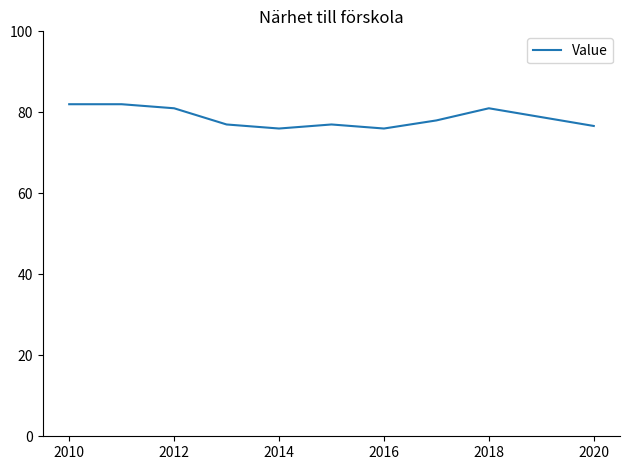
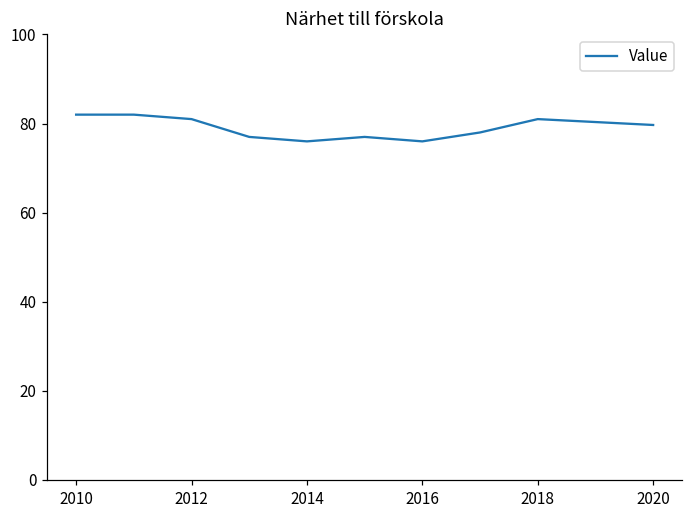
2020: 77 -> 80
